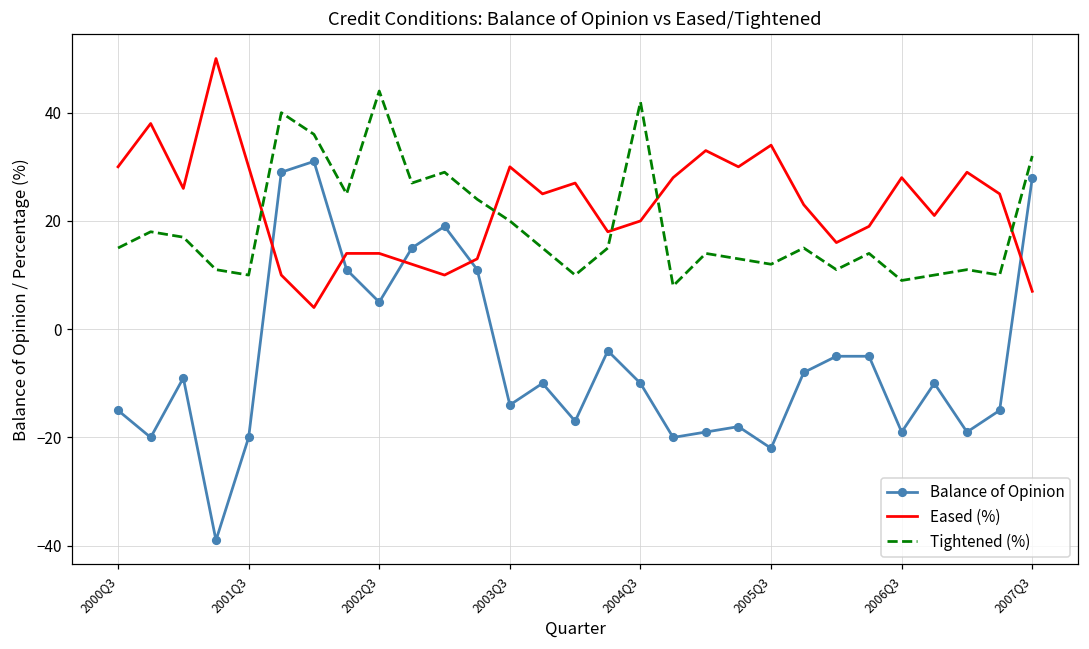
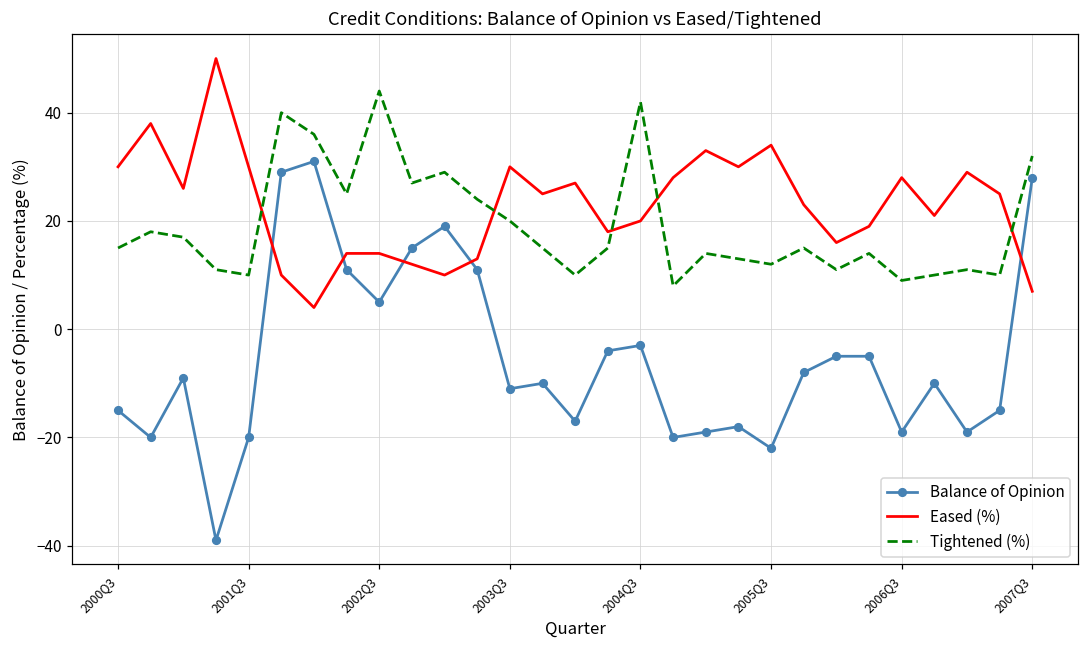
Balance of Opinion, 2003Q3: -14 -> -11
Balance of Opinion, 2004Q3: -10 -> -3
